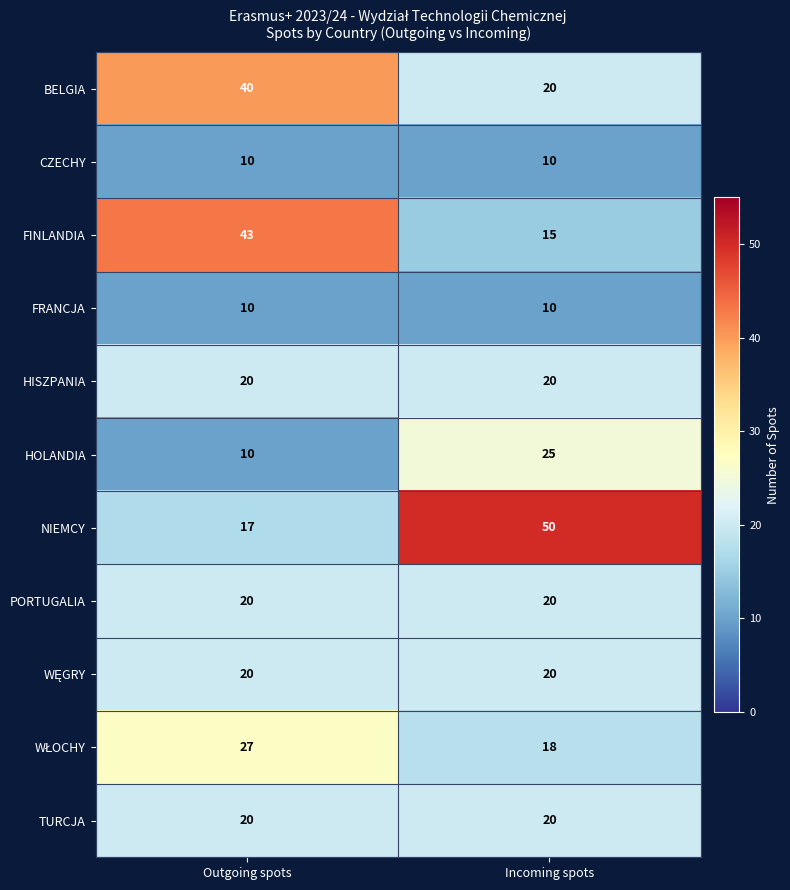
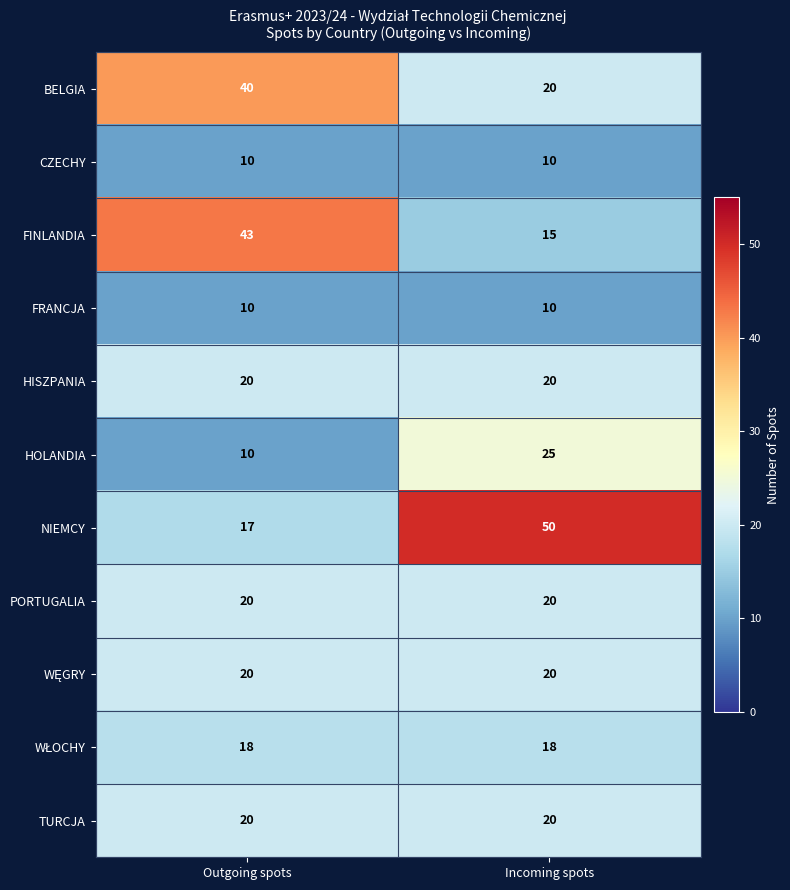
WŁOCHY, Outgoing spots: 27 -> 18
